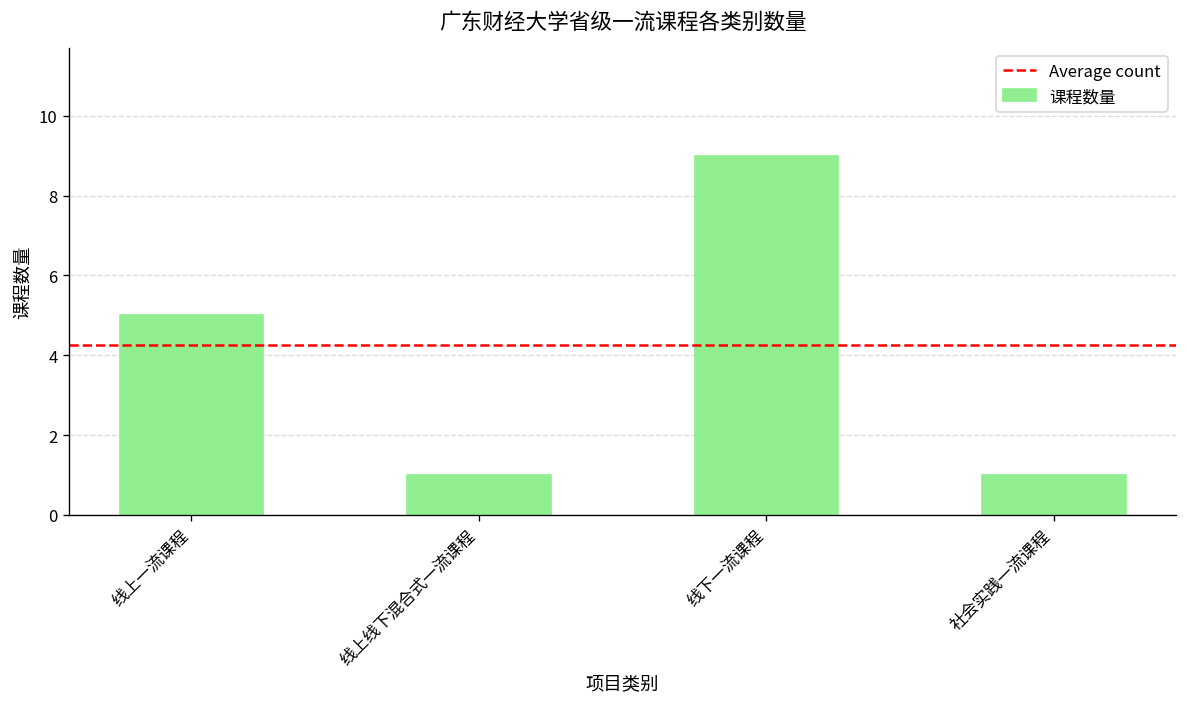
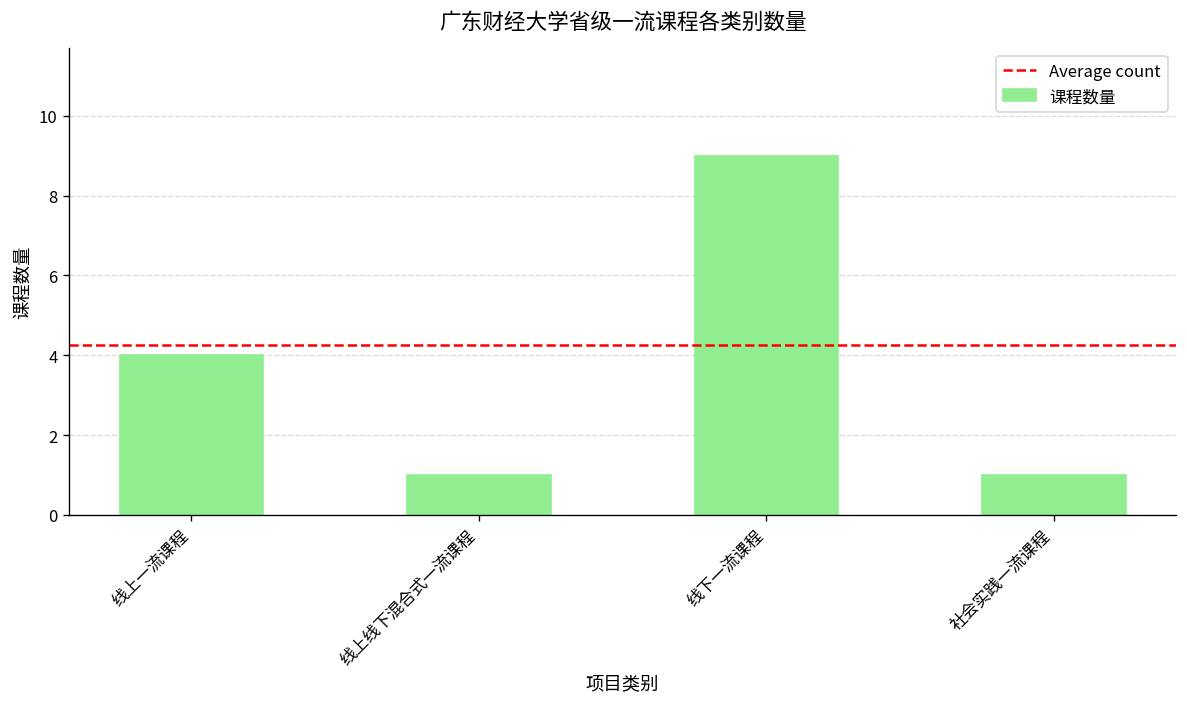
线上一流课程: 5 -> 4
